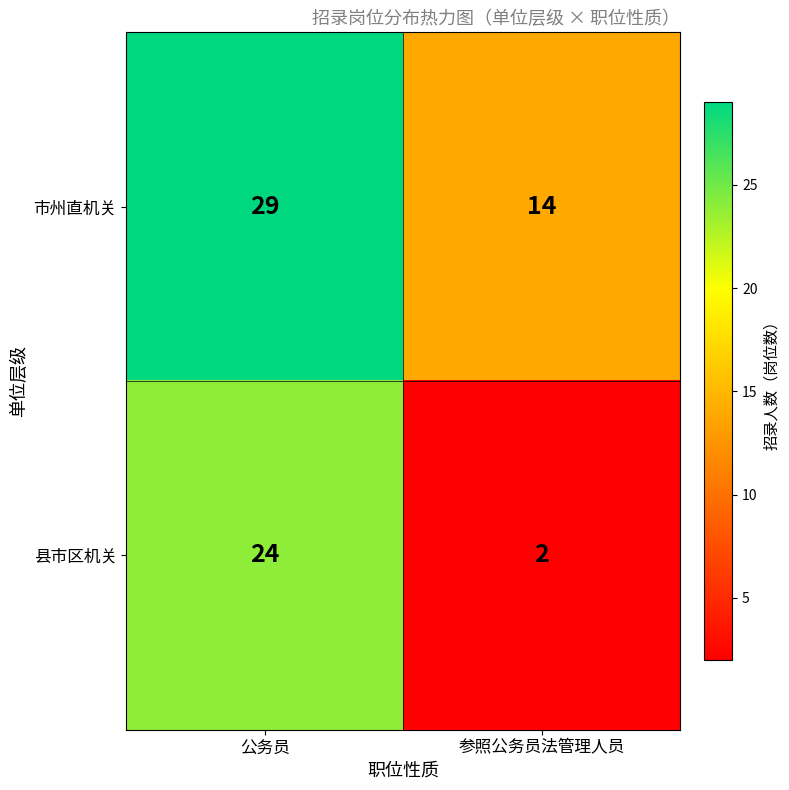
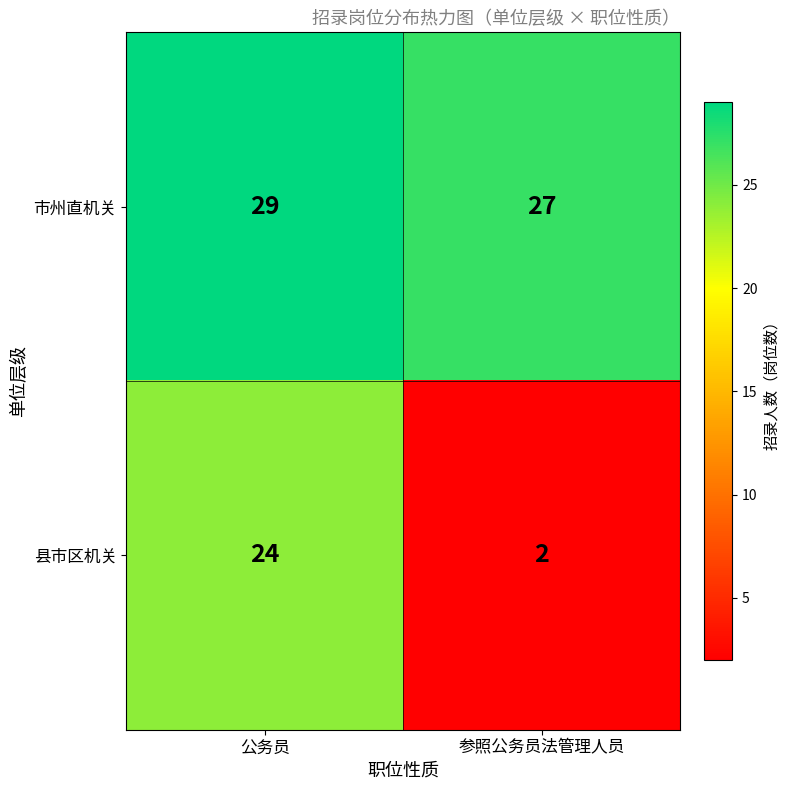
市州直机关, 参照公务员法管理人员: 14 -> 27
